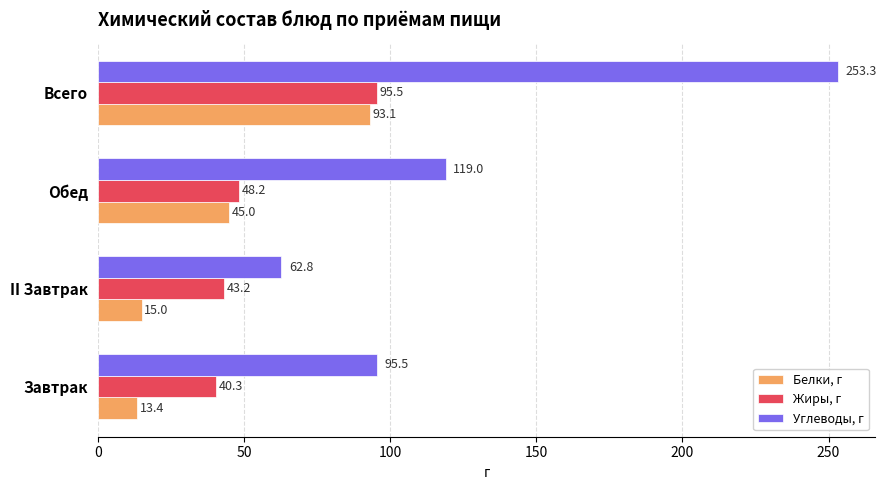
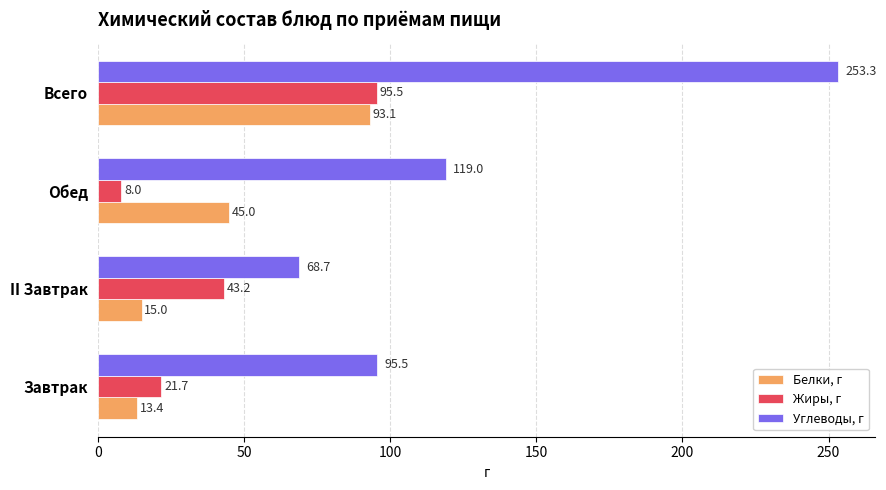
Жиры, г, Обед: 48.2 -> 8.0
Углеводы, г, II Завтрак: 62.8 -> 68.7
Жиры, г, Завтрак: 40.3 -> 21.7
